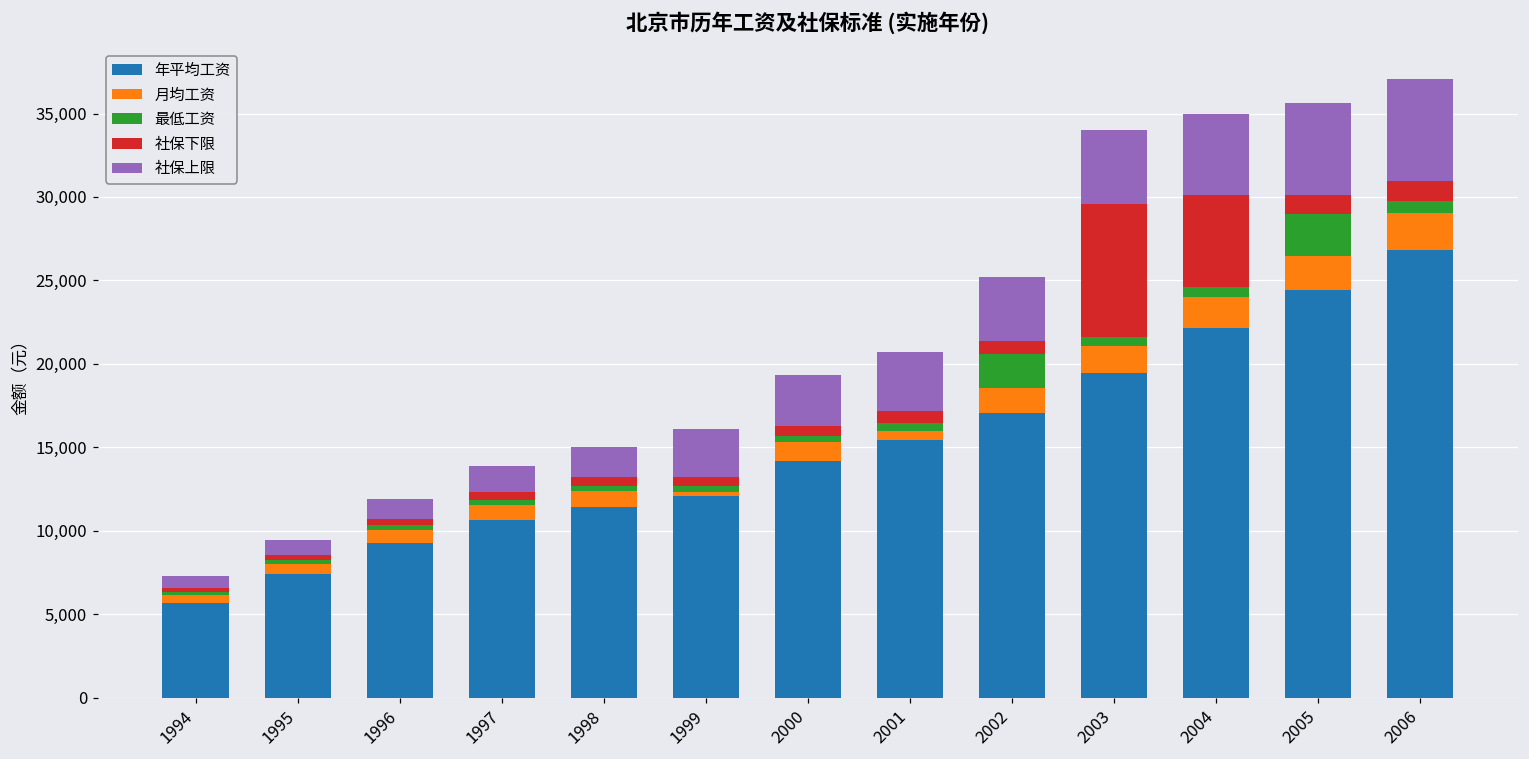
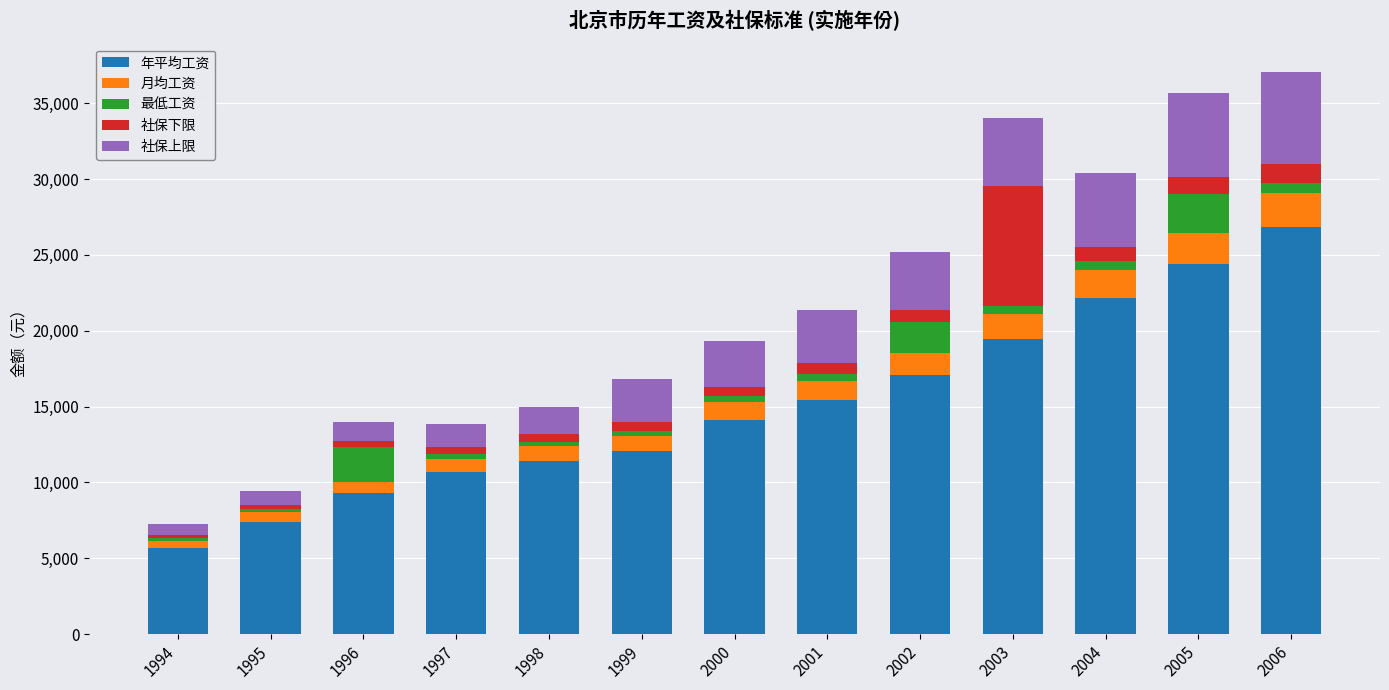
最低工资, 1996: 300 -> 2,300
月均工资, 1999: 300 -> 1,000
月均工资, 2001: 600 -> 1,300
社保下限, 2004: 5,500 -> 1,000
